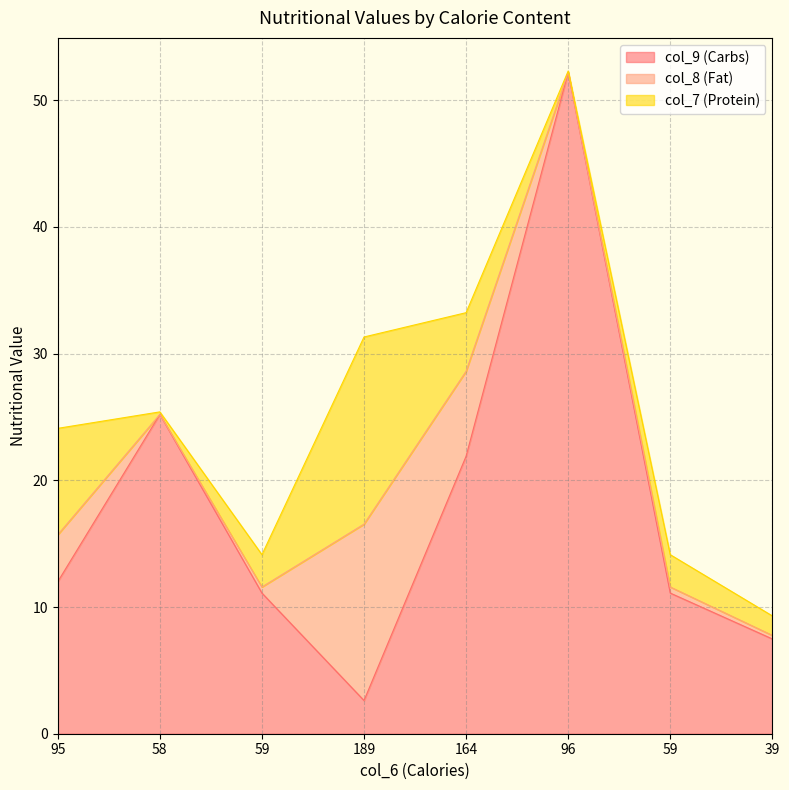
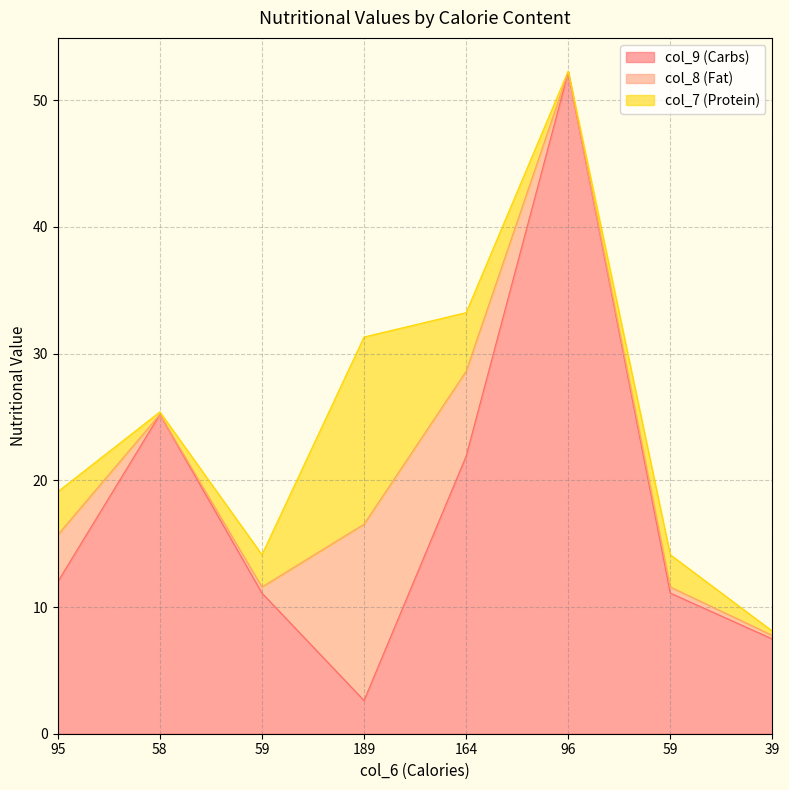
col_7 (Protein), 95: 8.4 -> 3.4
col_7 (Protein), 39: 1.5 -> 0.3
